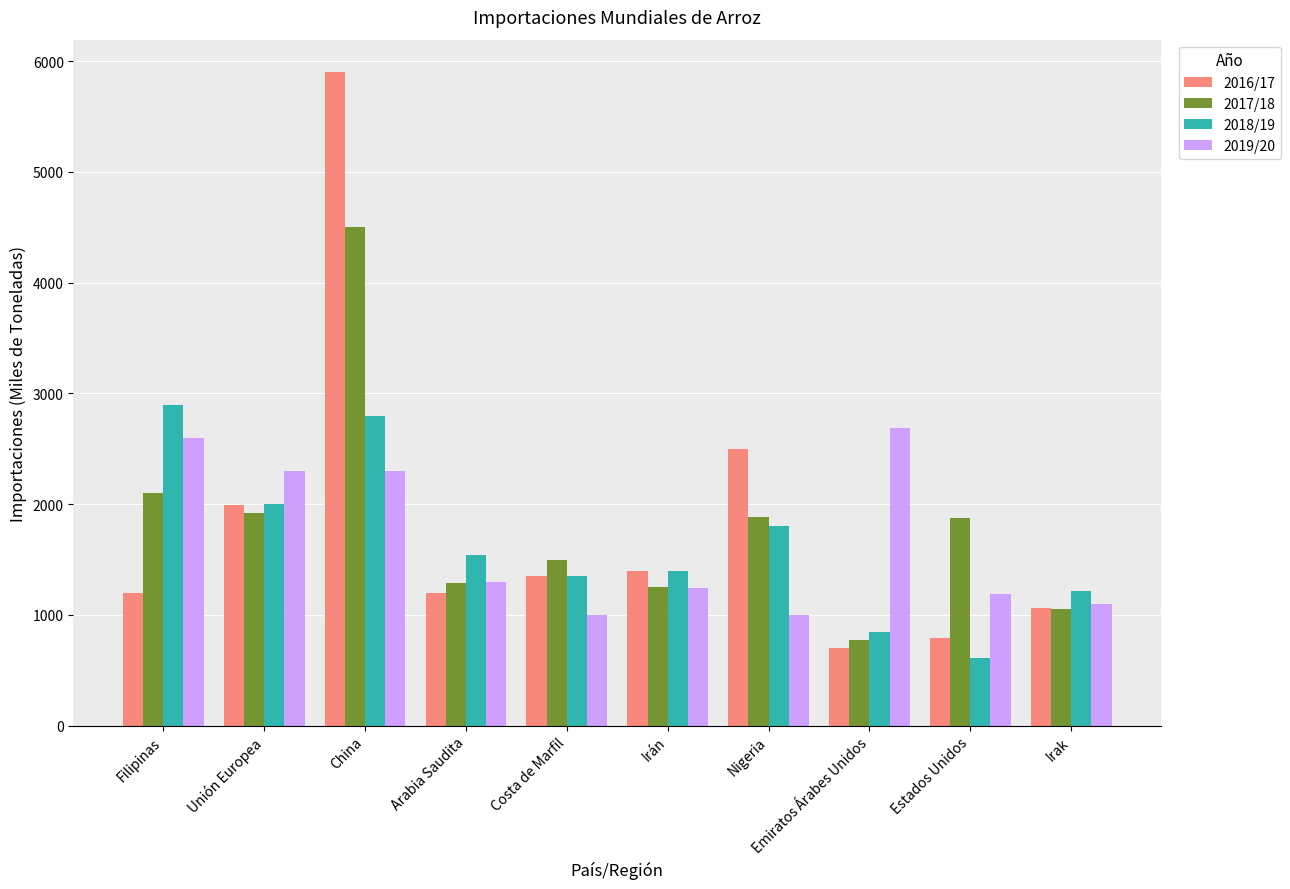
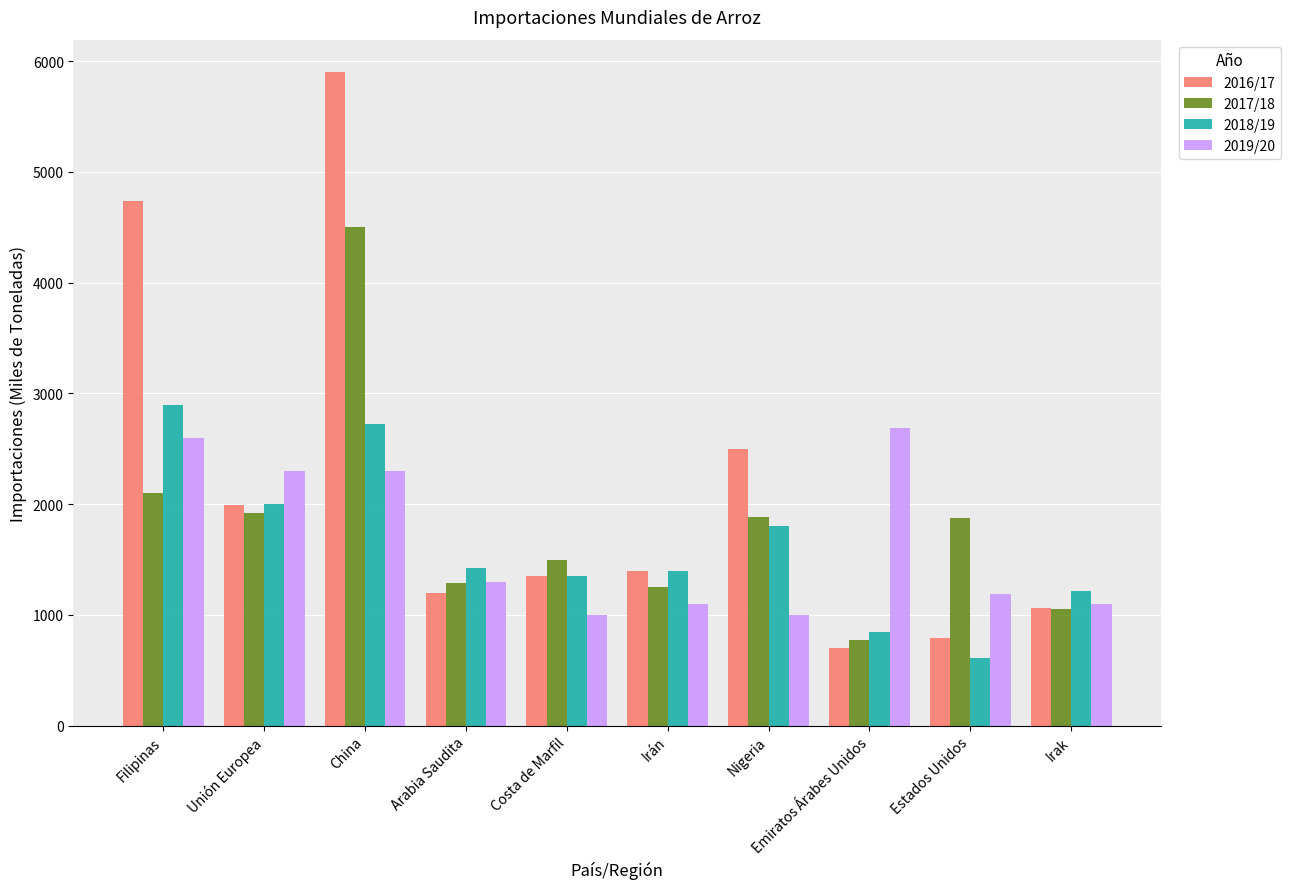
2016/17, Filipinas: 1200 -> 4740
2018/19, China: 2800 -> 2730
2018/19, Arabia Saudita: 1540 -> 1430
2019/20, Irán: 1240 -> 1100
